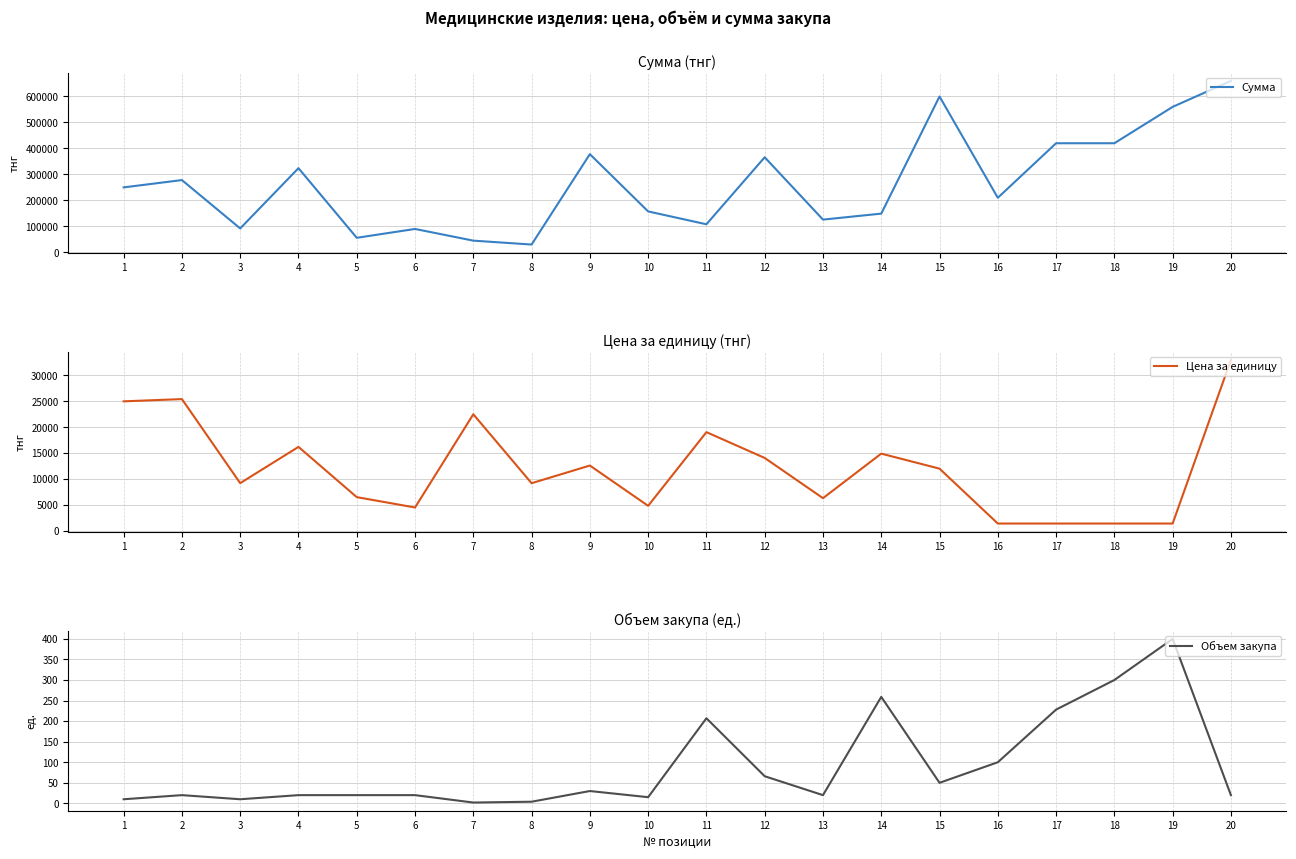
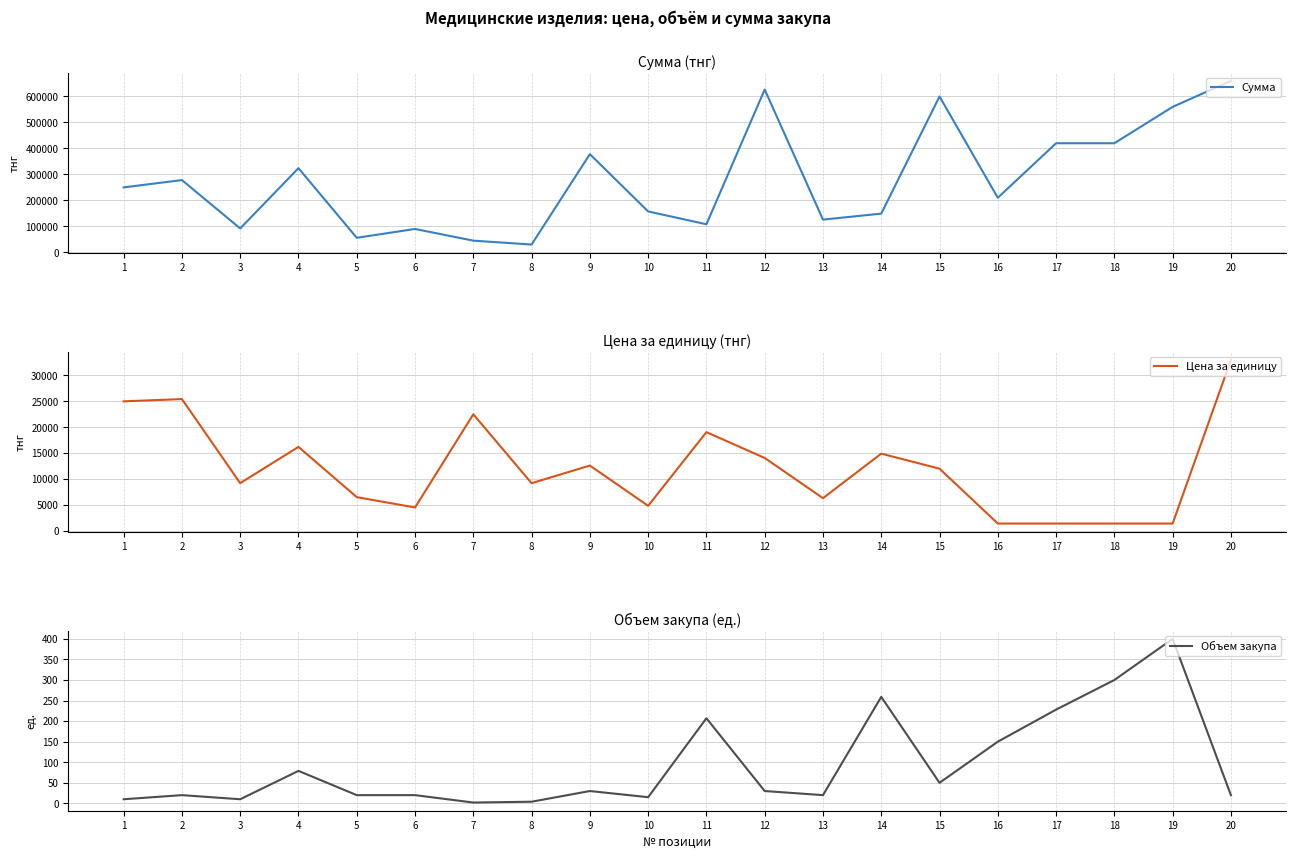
Сумма (тнг), 12: 370000 -> 630000
Объем закупа (ед.), 4: 20 -> 80
Объем закупа (ед.), 12: 70 -> 30
Объем закупа (ед.), 16: 100 -> 150
